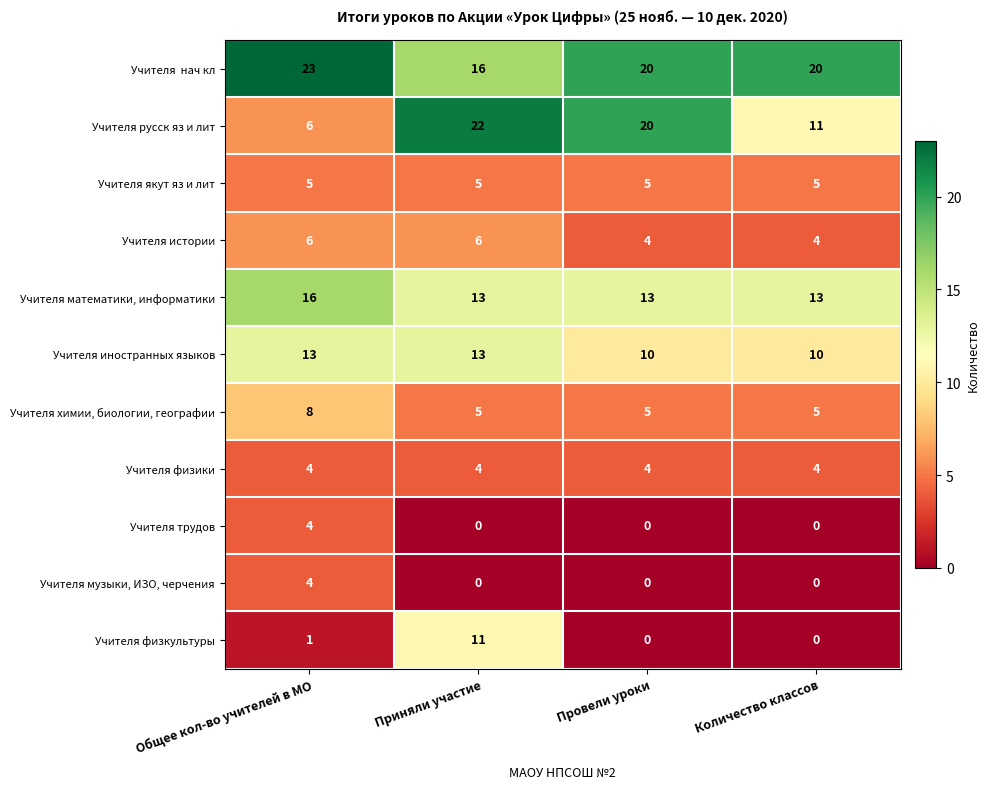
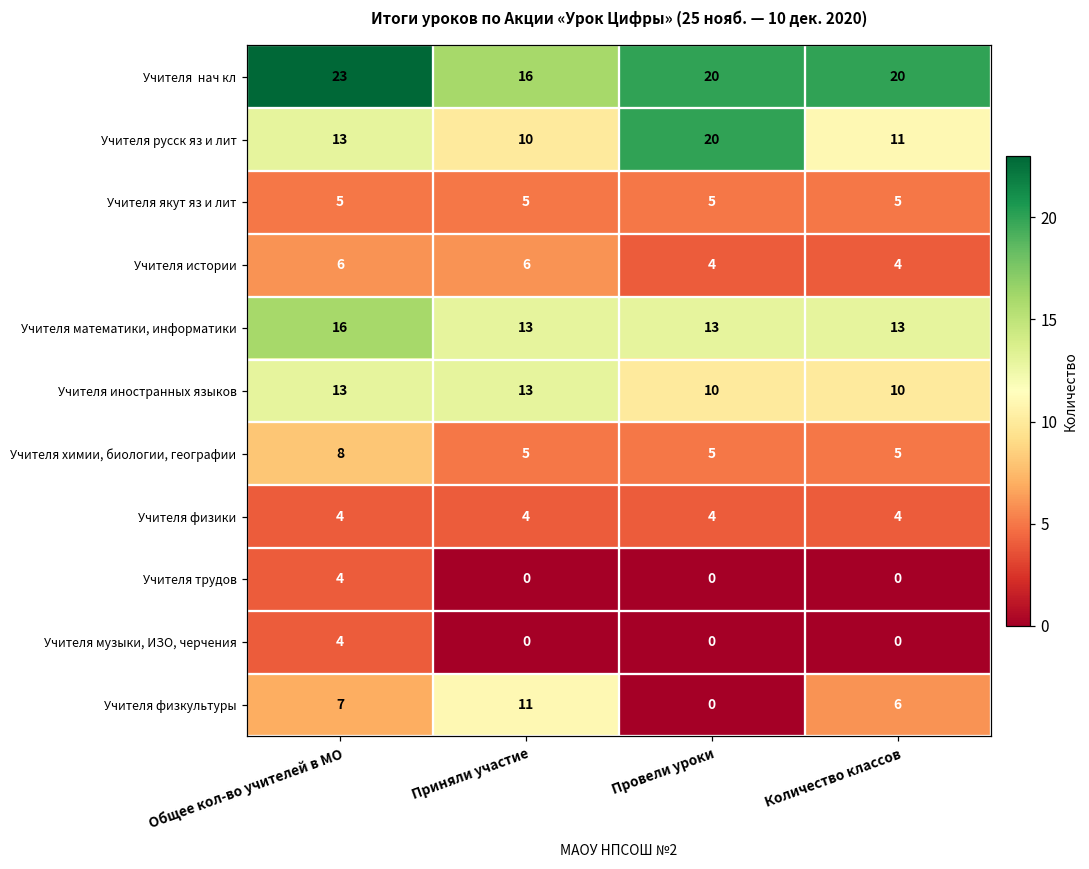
Учителя русск яз и лит, Общее кол-во учителей в МО: 6 -> 13
Учителя русск яз и лит, Приняли участие: 22 -> 10
Учителя физкультуры, Общее кол-во учителей в МО: 1 -> 7
Учителя физкультуры, Количество классов: 0 -> 6
